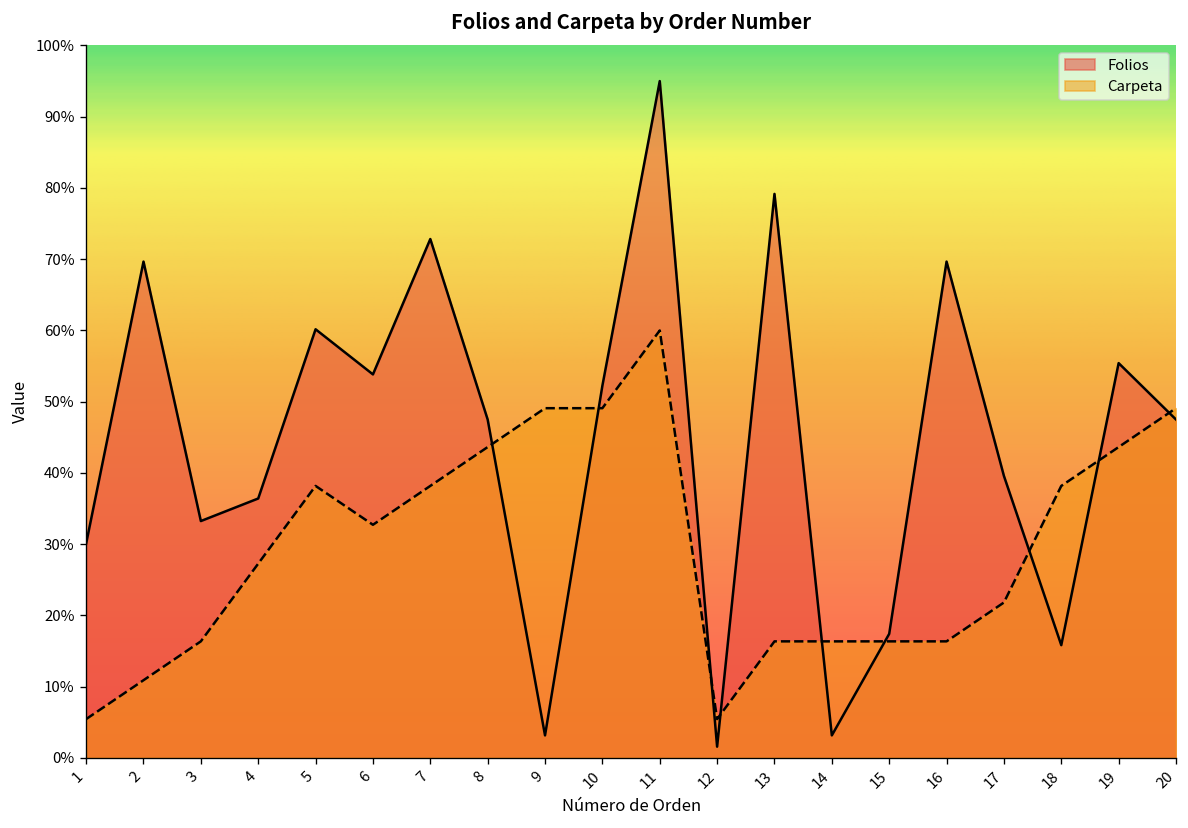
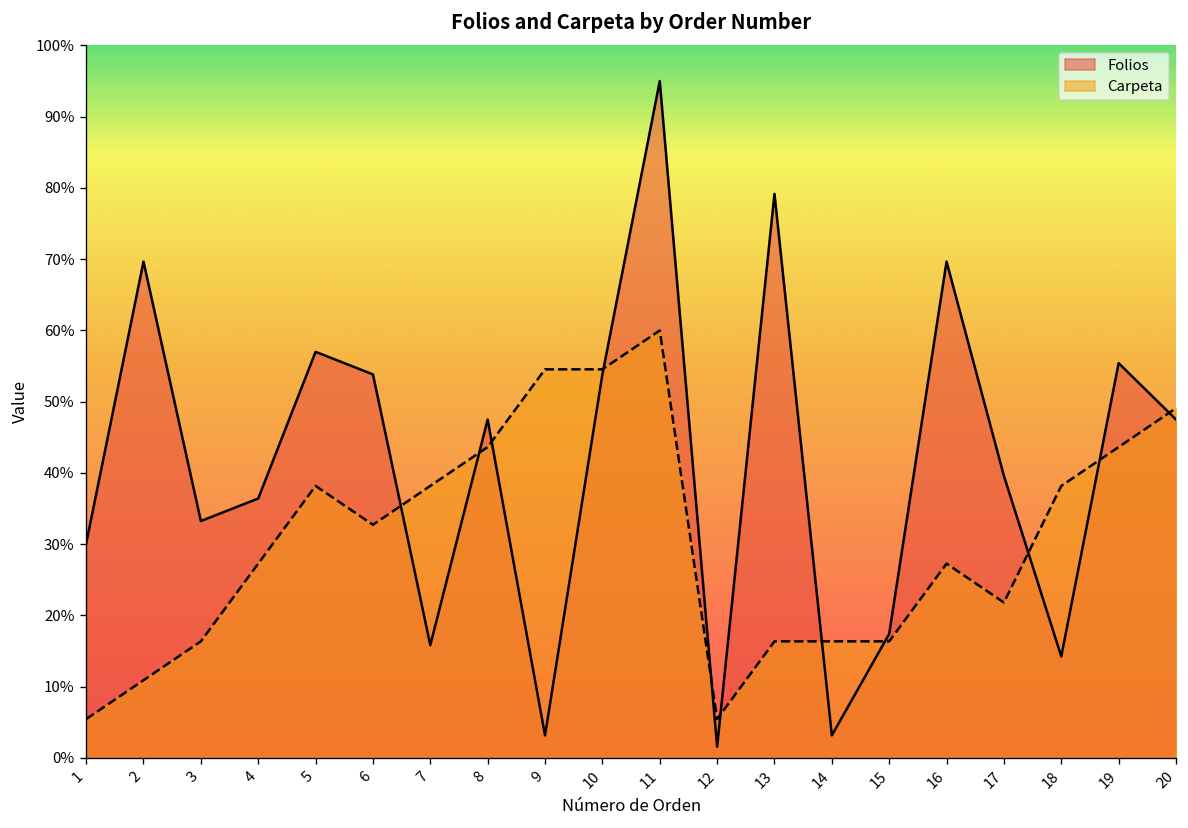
Folios, 5: 60% -> 57%
Folios, 7: 73% -> 16%
Carpeta, 9: 49% -> 55%
Folios, 10: 52% -> 54%
Carpeta, 10: 49% -> 55%
Carpeta, 16: 16% -> 27%
Folios, 18: 16% -> 14%
